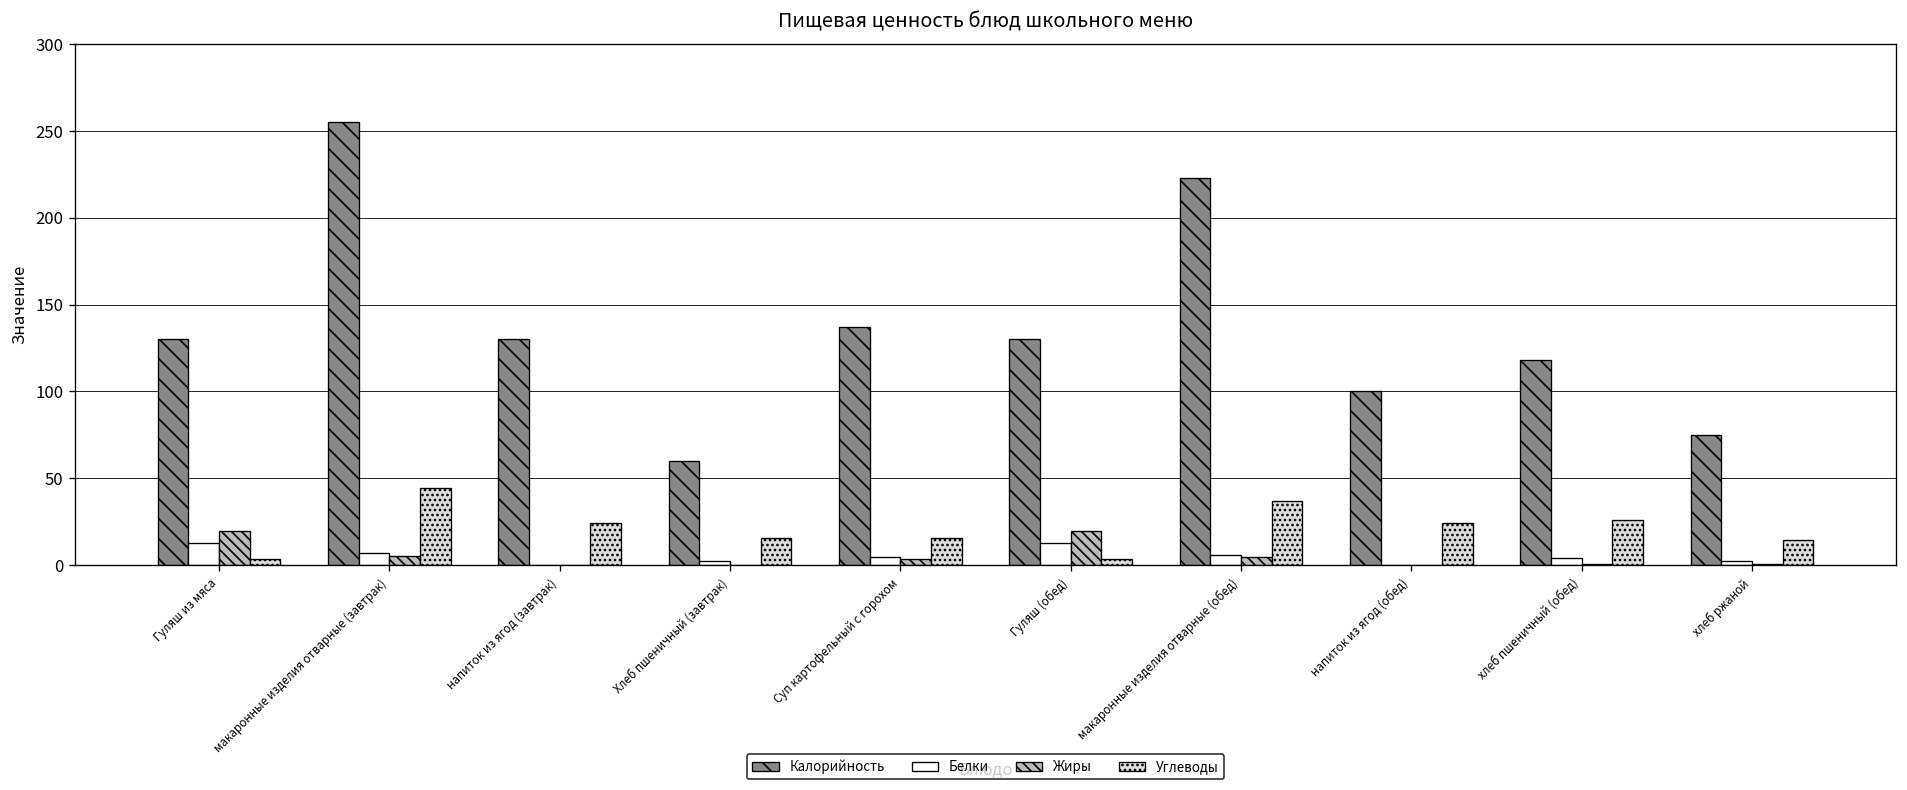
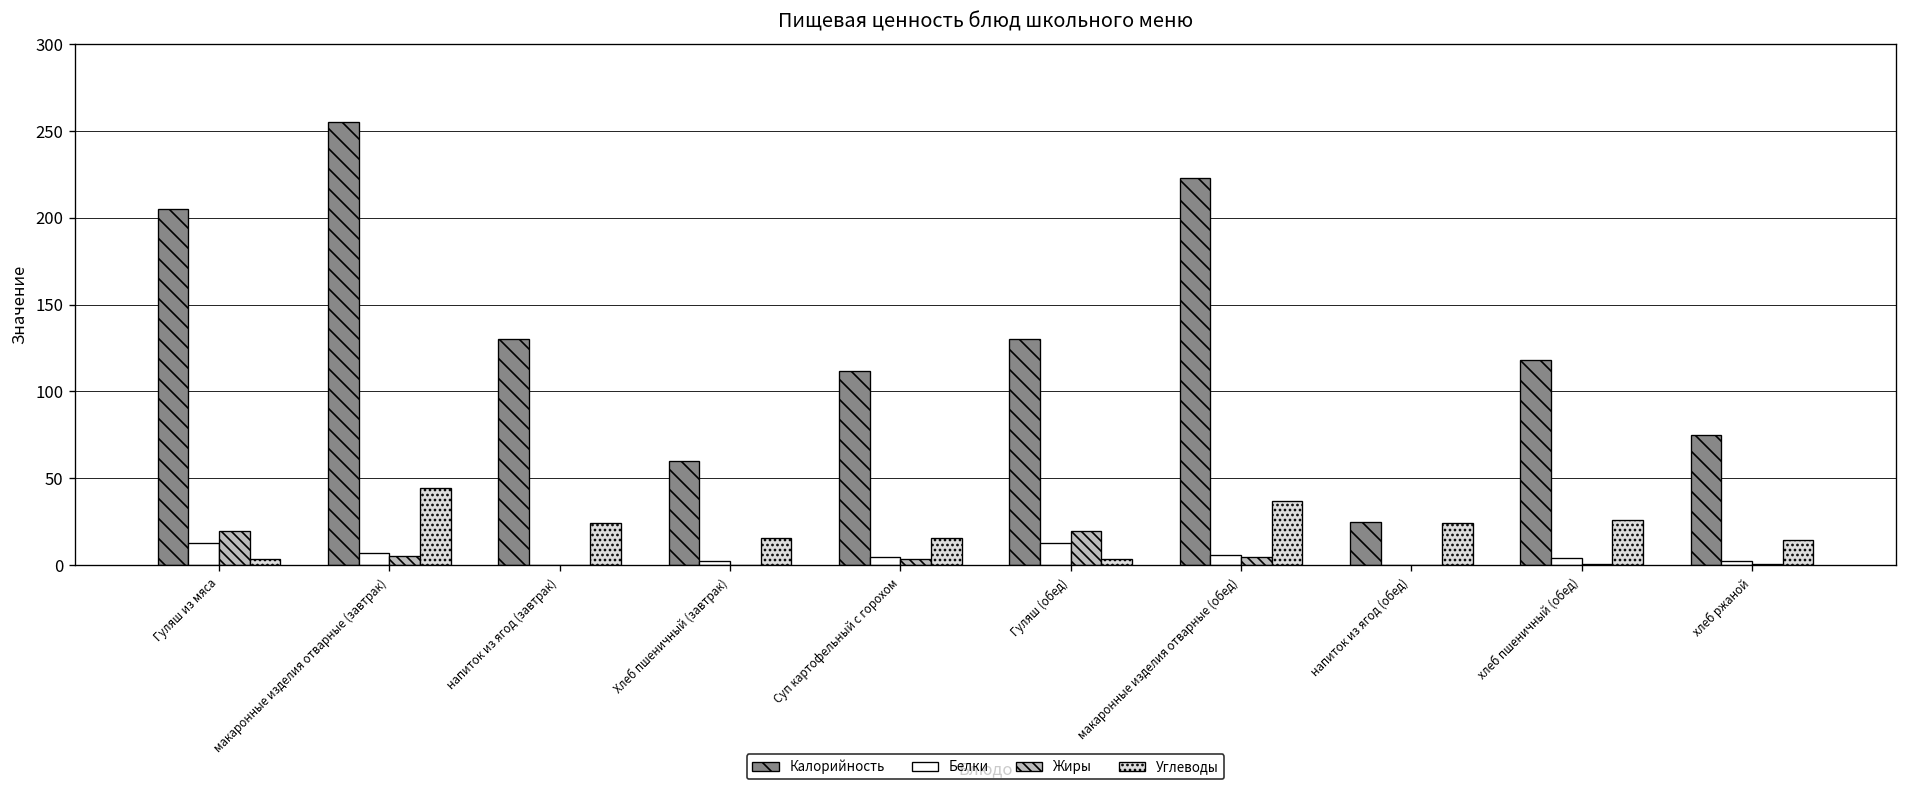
Калорийность, Гуляш из мяса: 130 -> 205
Калорийность, Суп картофельный с горохом: 137 -> 112
Калорийность, напиток из ягод (обед): 100 -> 25
